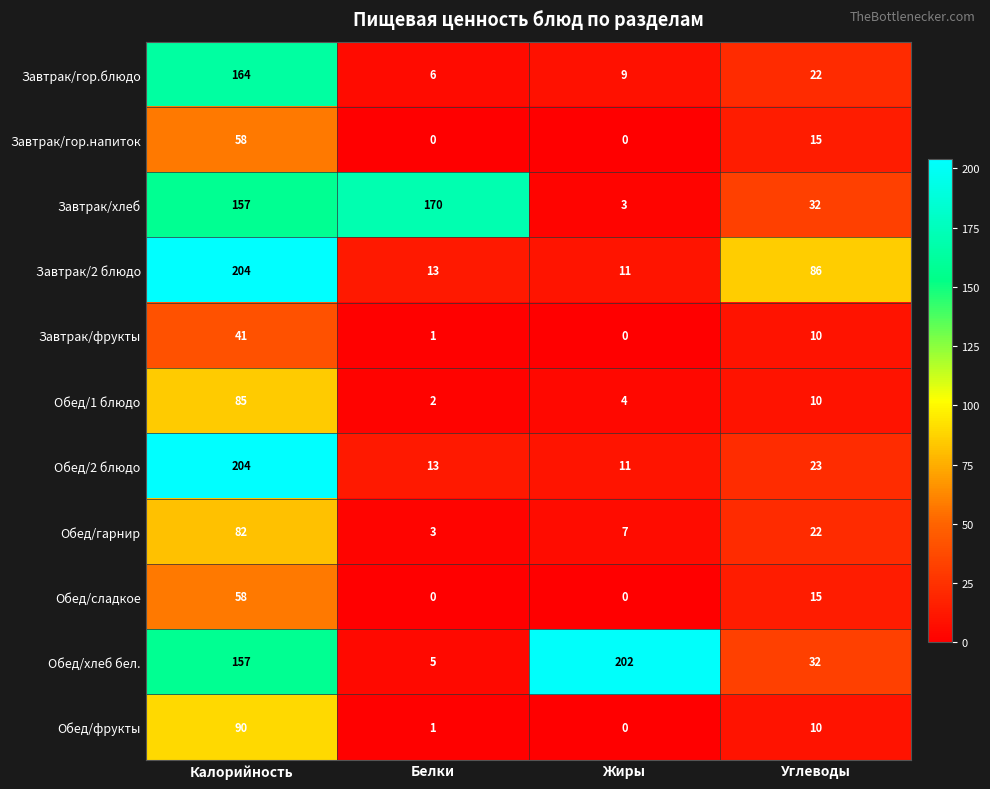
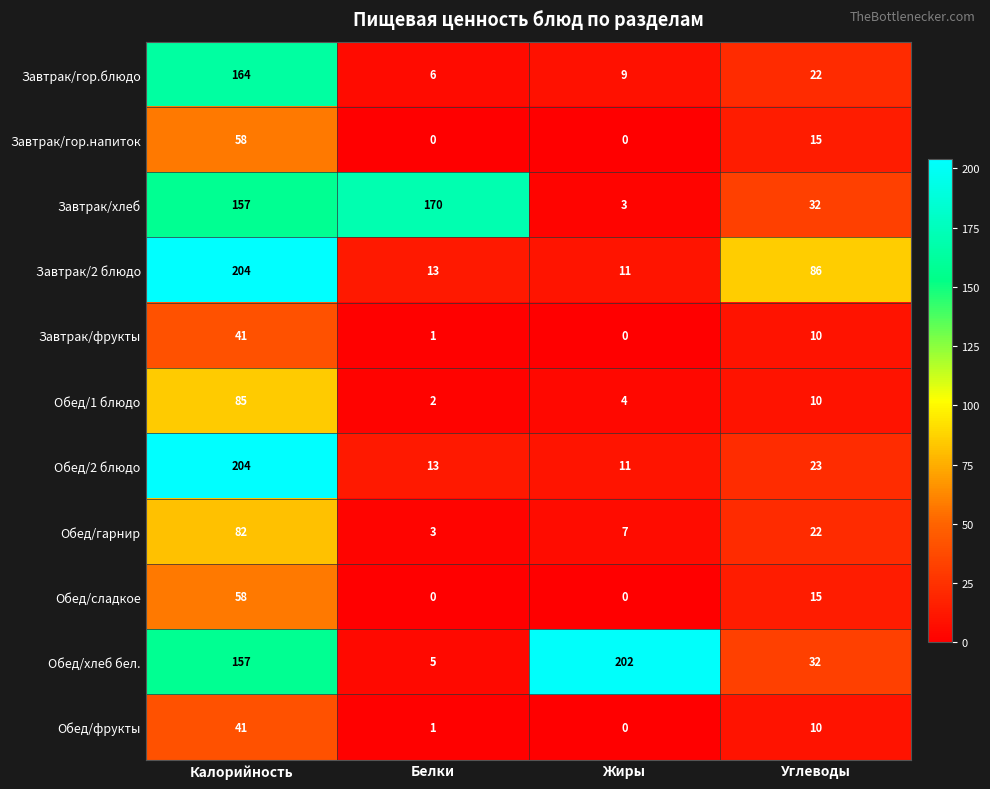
Обед/фрукты, Калорийность: 90 -> 41
